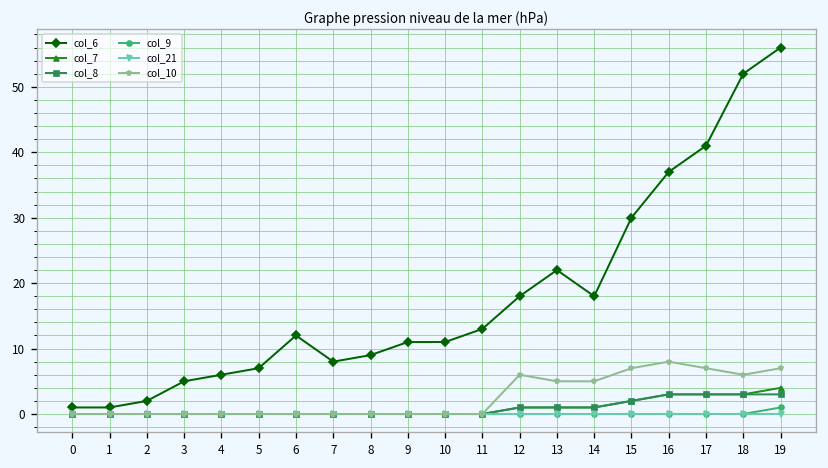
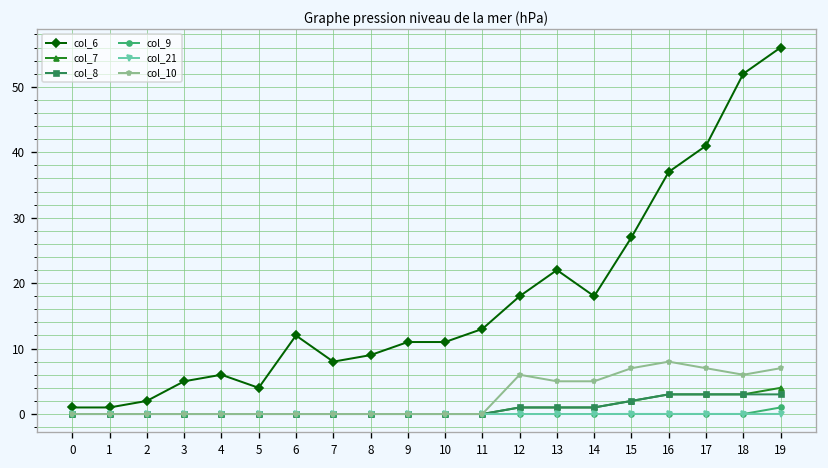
col_6, 5: 7 -> 4
col_6, 15: 30 -> 27
